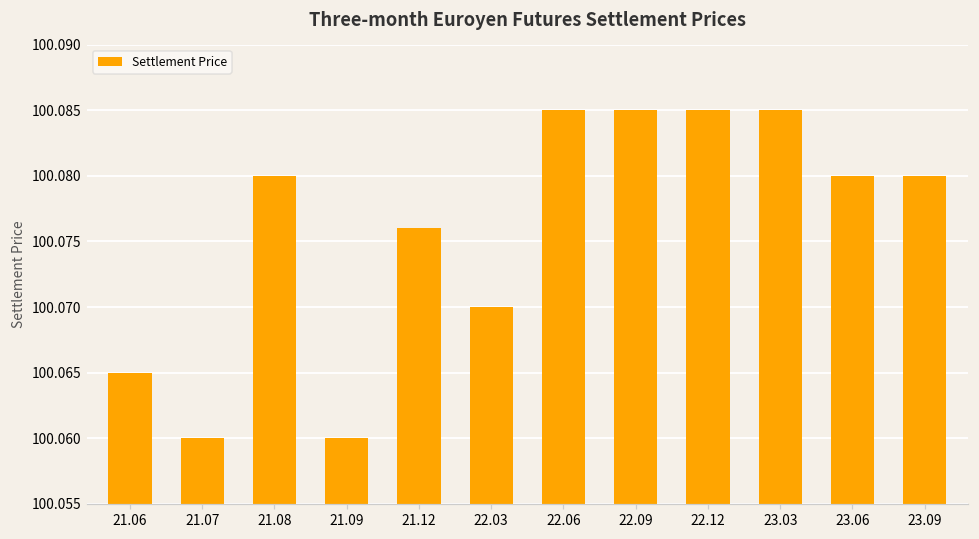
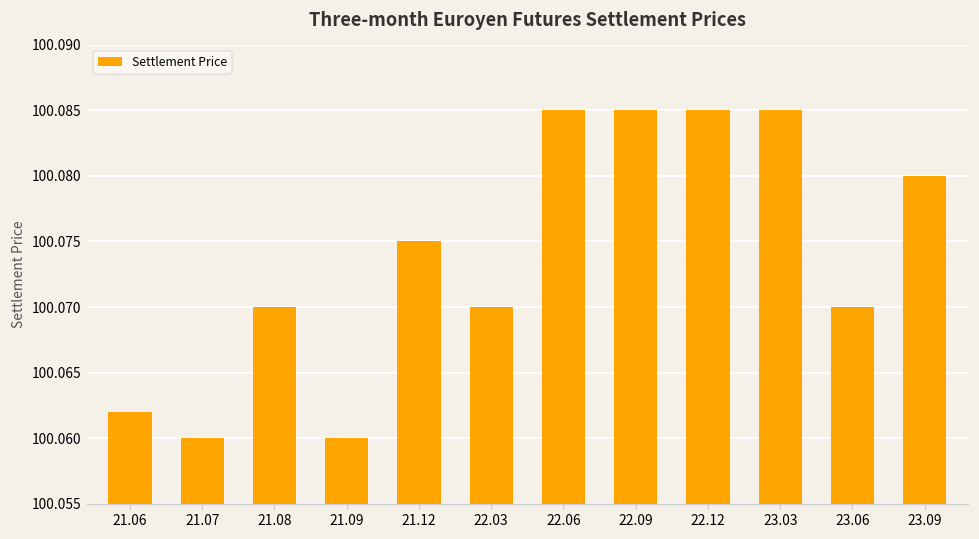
21.06: 100.065 -> 100.062
21.08: 100.08 -> 100.07
21.12: 100.076 -> 100.075
23.06: 100.08 -> 100.07
